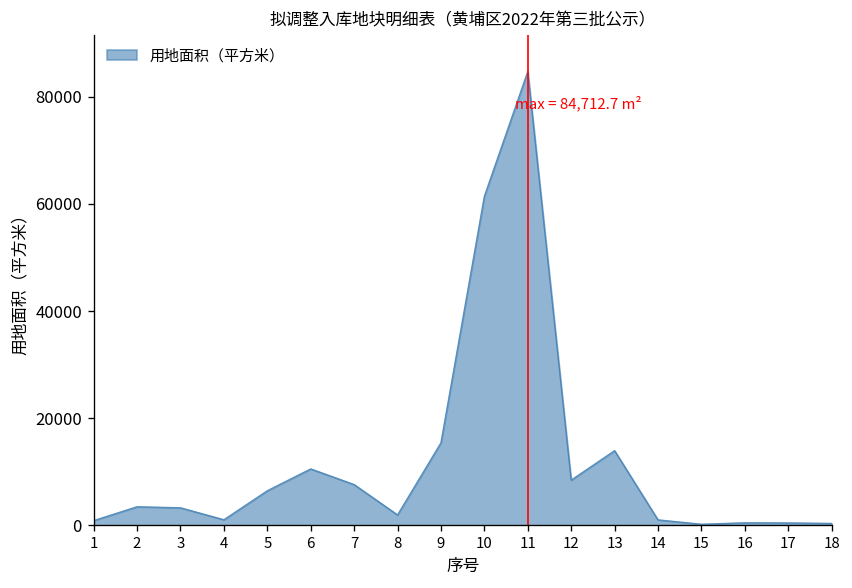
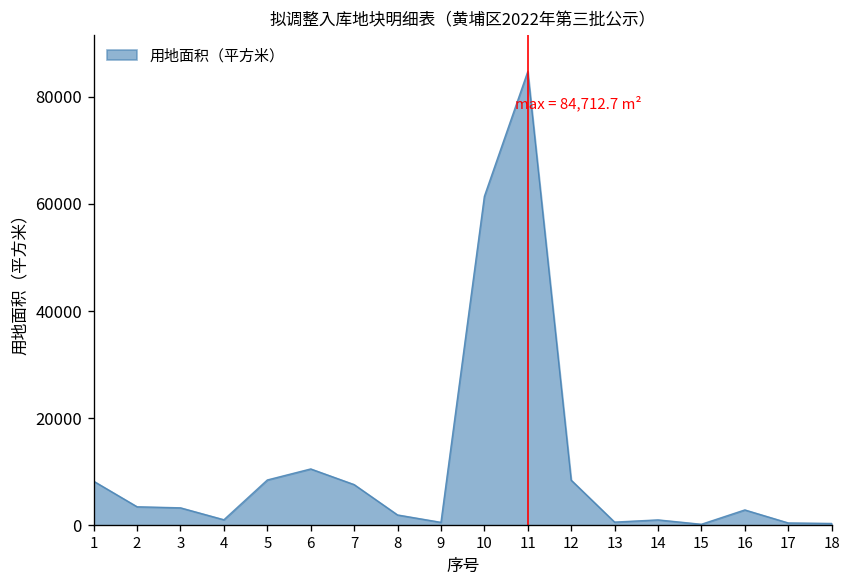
1: 1000 -> 8000
5: 6000 -> 8000
9: 15000 -> 1000
13: 14000 -> 1000
16: 0 -> 3000
